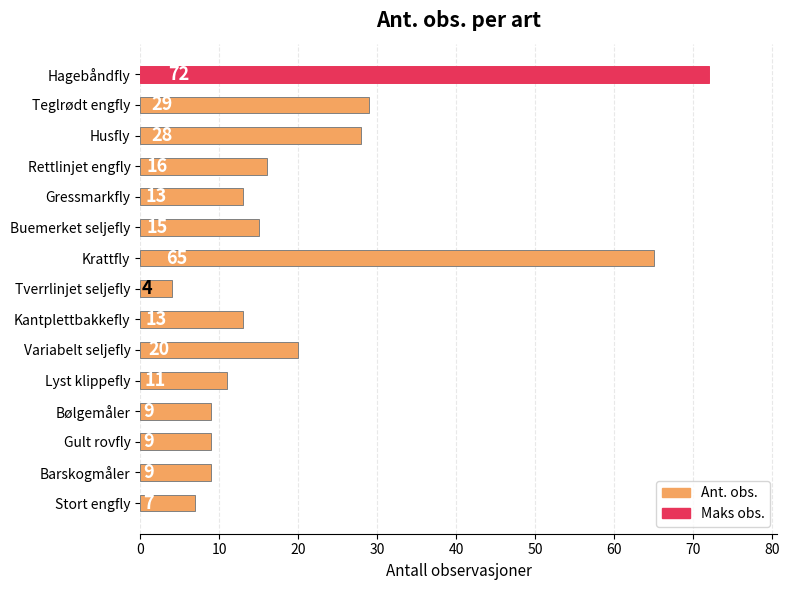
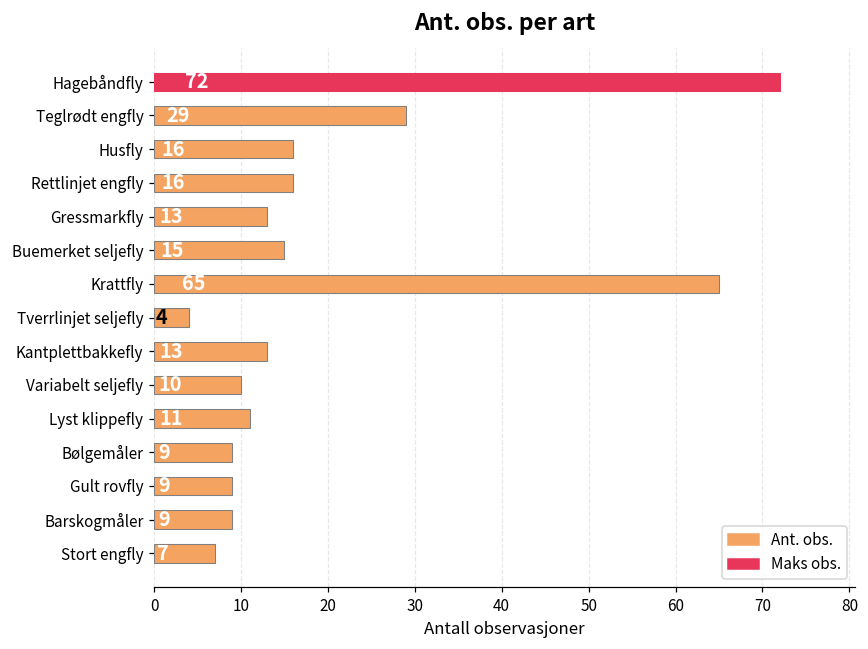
Husfly: 28 -> 16
Variabelt seljefly: 20 -> 10
